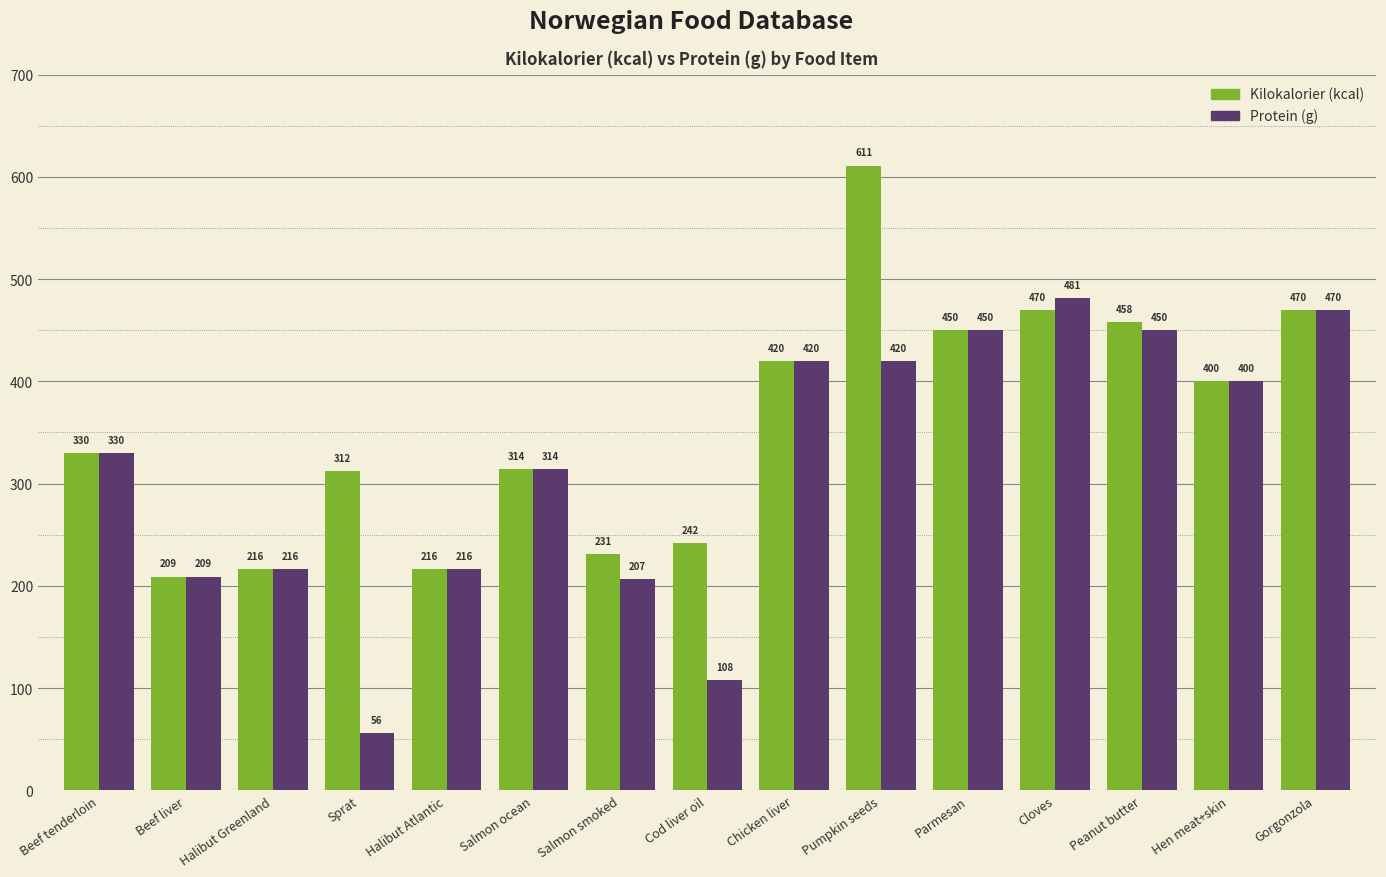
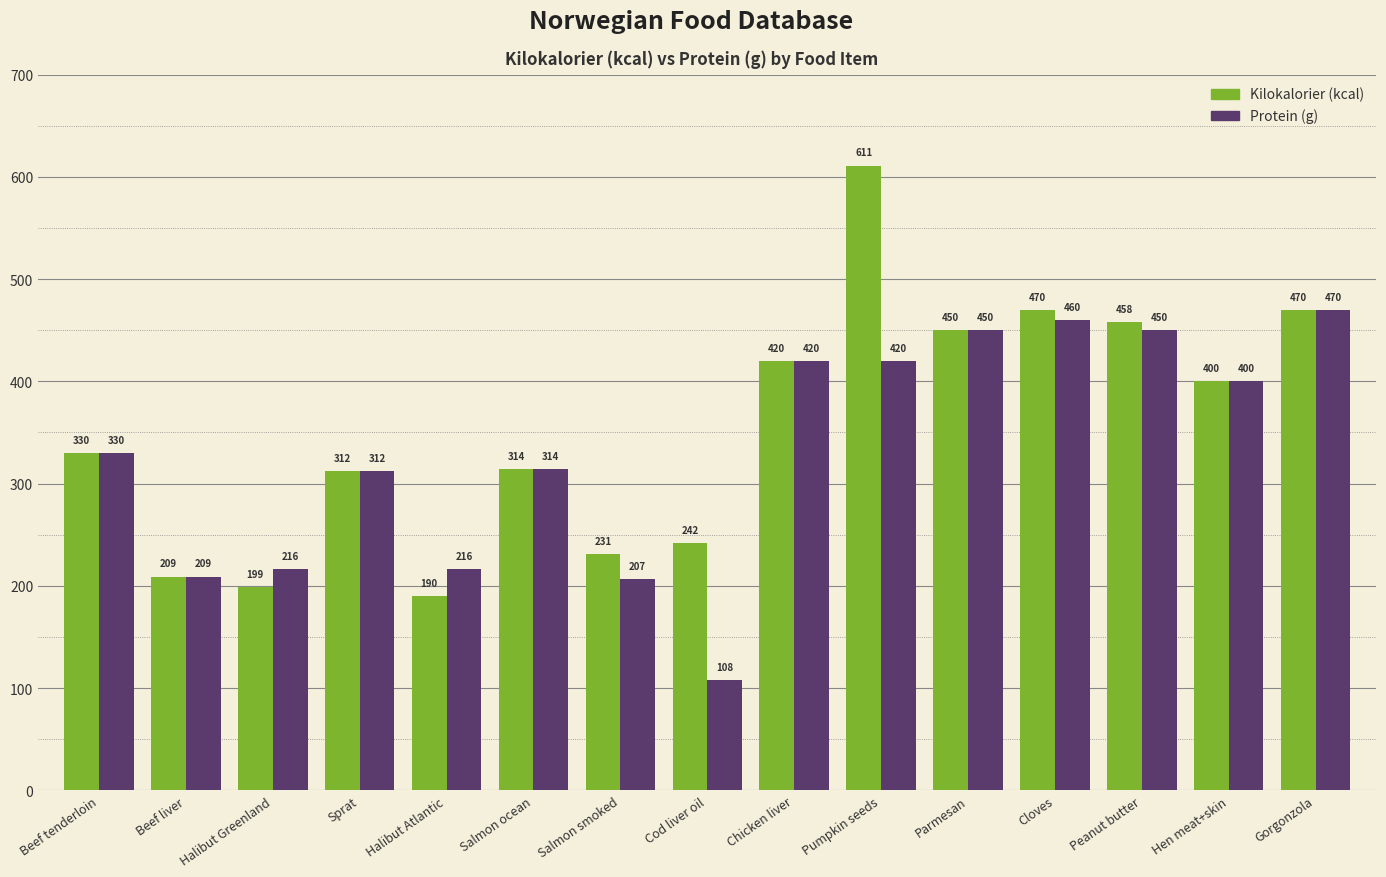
Kilokalorier (kcal), Halibut Greenland: 216 -> 199
Protein (g), Sprat: 56 -> 312
Kilokalorier (kcal), Halibut Atlantic: 216 -> 190
Protein (g), Cloves: 481 -> 460
